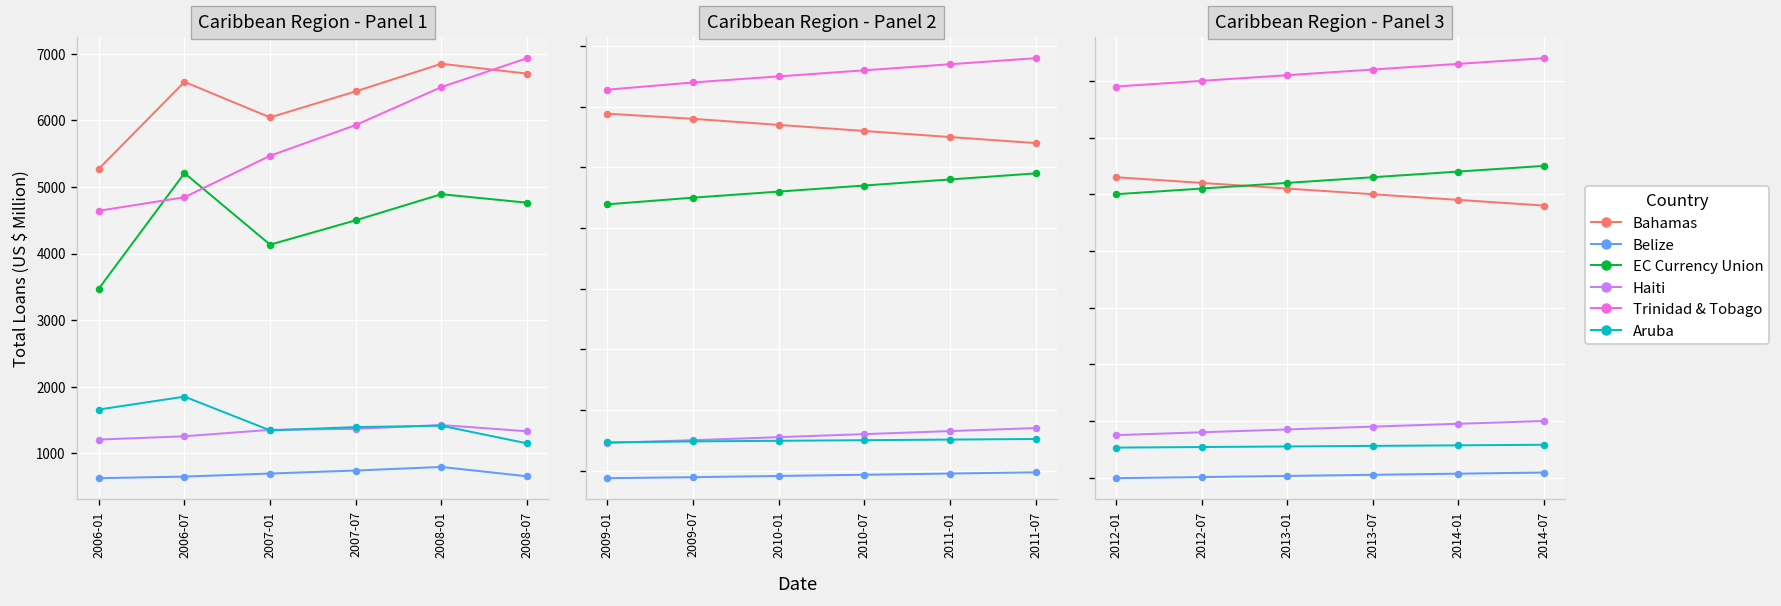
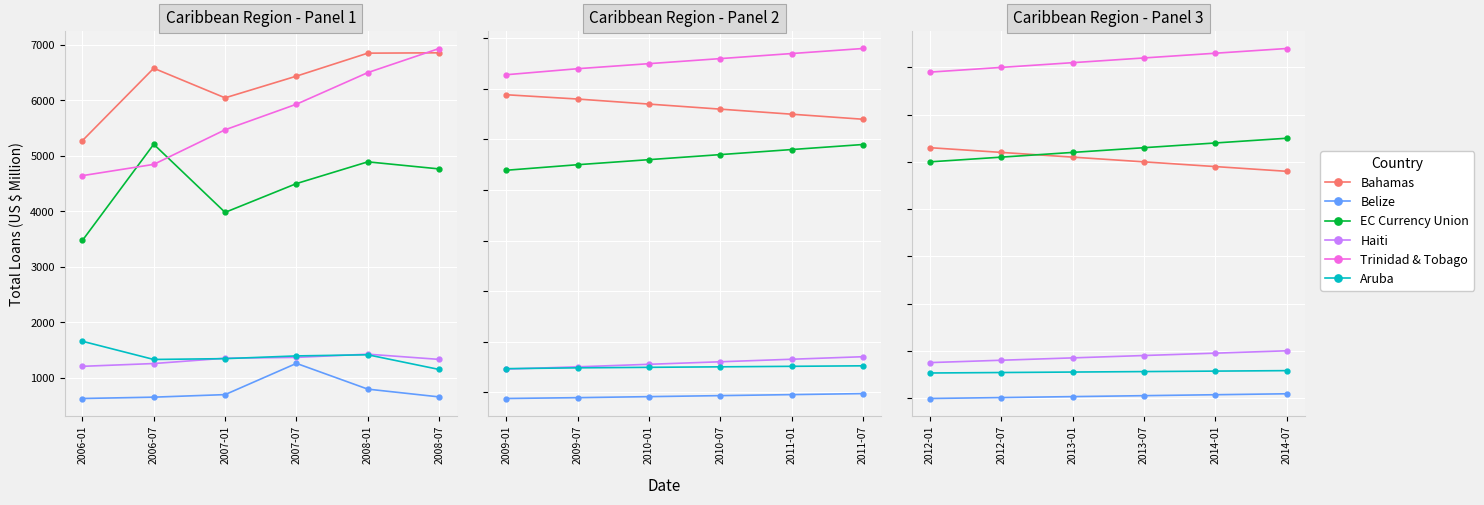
Caribbean Region - Panel 1, Aruba, 2006-07: 1800 -> 1300
Caribbean Region - Panel 1, EC Currency Union, 2007-01: 4100 -> 4000
Caribbean Region - Panel 1, Belize, 2007-07: 700 -> 1300
Caribbean Region - Panel 1, Bahamas, 2008-07: 6700 -> 6900
